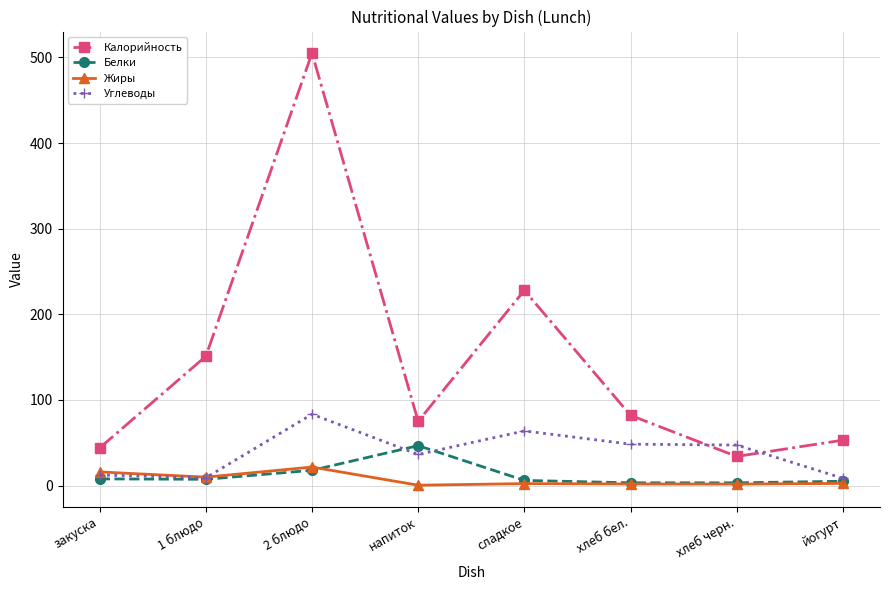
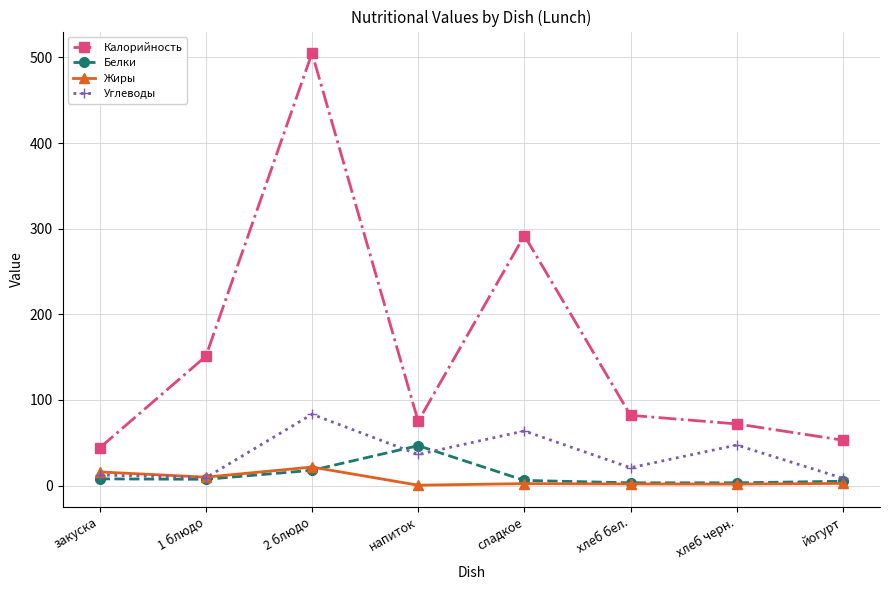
Калорийность, сладкое: 230 -> 290
Углеводы, хлеб бел.: 50 -> 20
Калорийность, хлеб черн.: 30 -> 70
